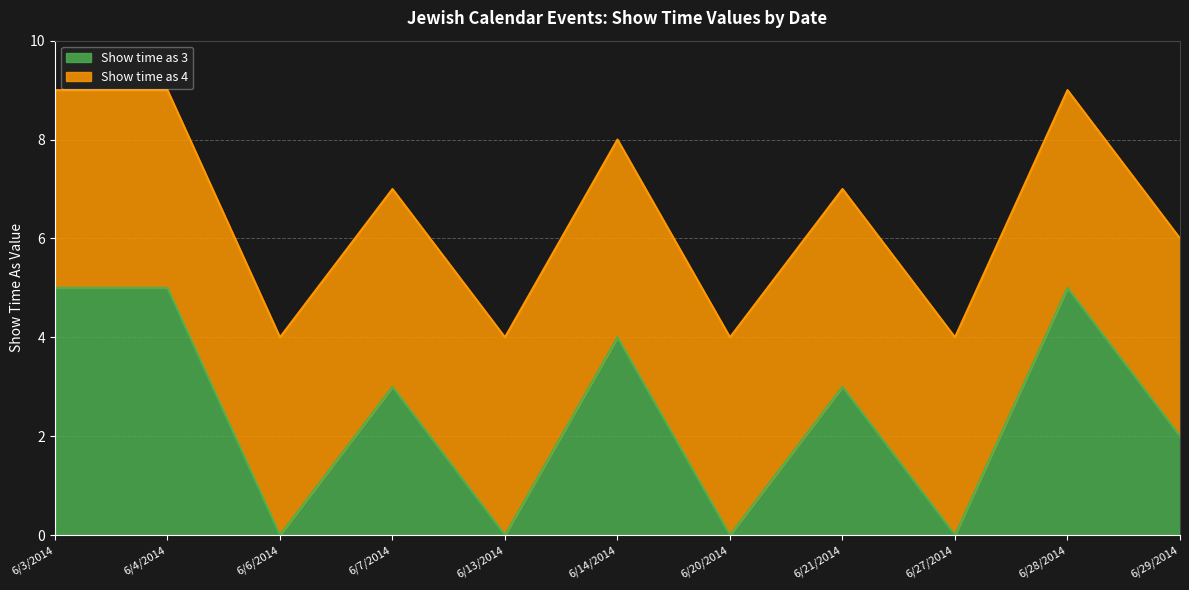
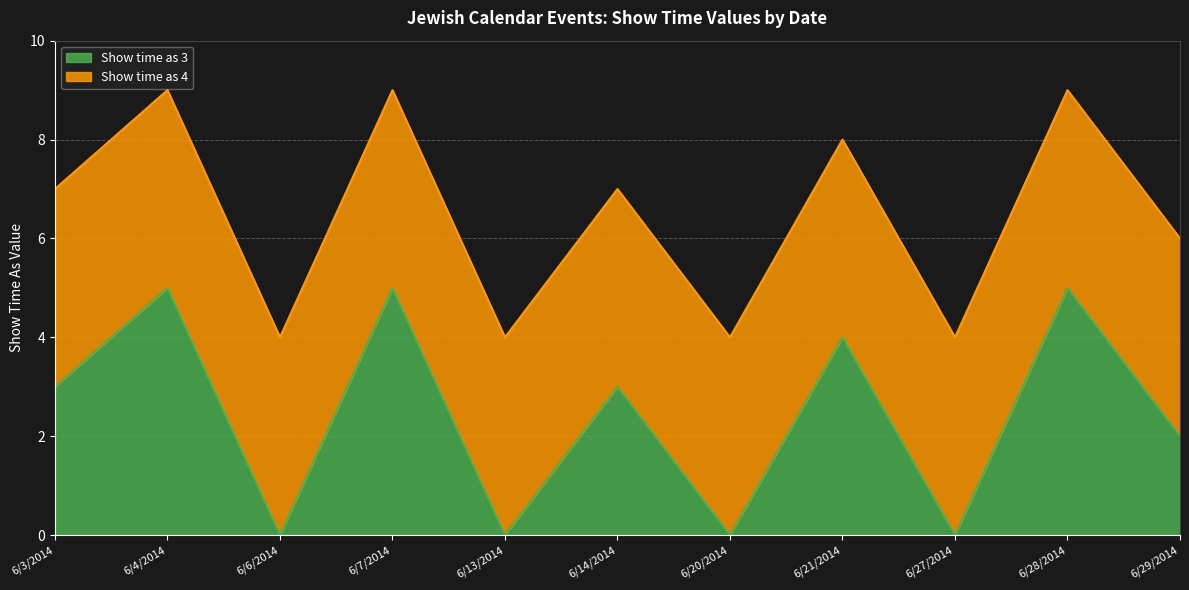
Show time as 3, 6/3/2014: 5 -> 3
Show time as 3, 6/7/2014: 3 -> 5
Show time as 3, 6/14/2014: 4 -> 3
Show time as 3, 6/21/2014: 3 -> 4
